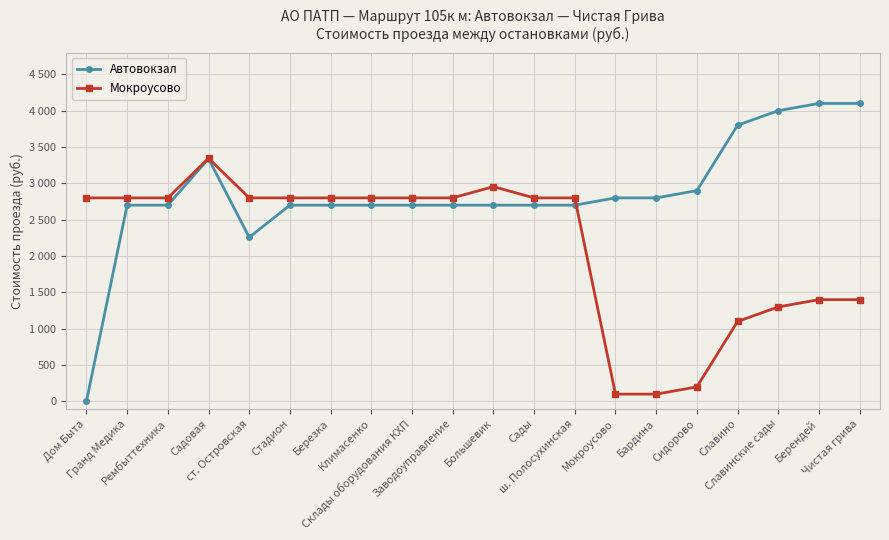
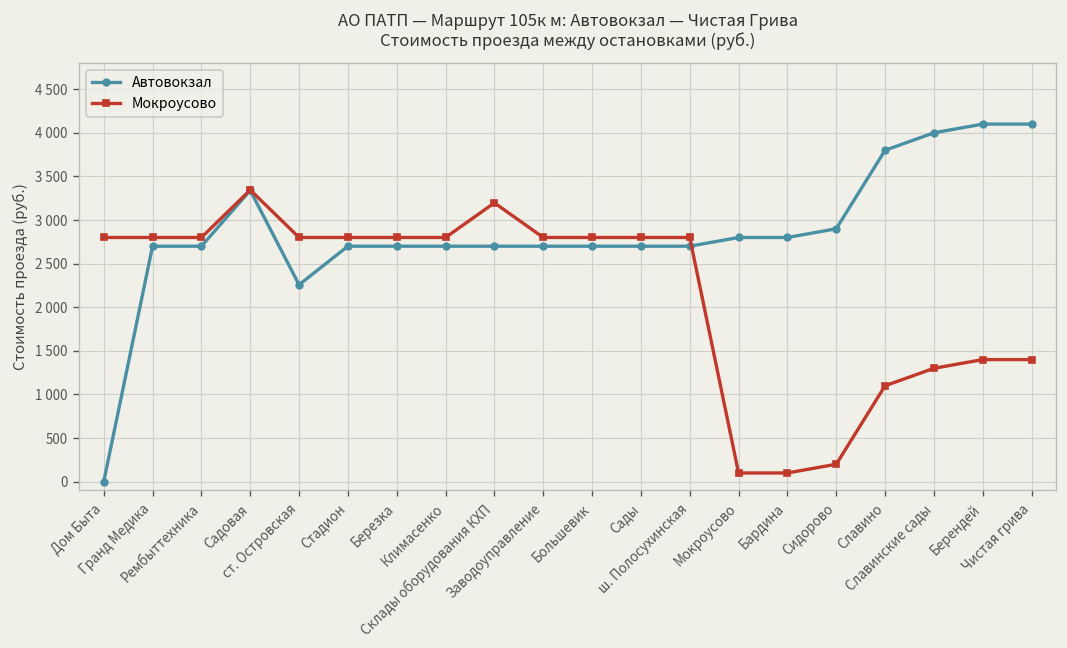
Мокроусово, Склады оборудования КХП: 2800 -> 3200
Мокроусово, Большевик: 3000 -> 2800
